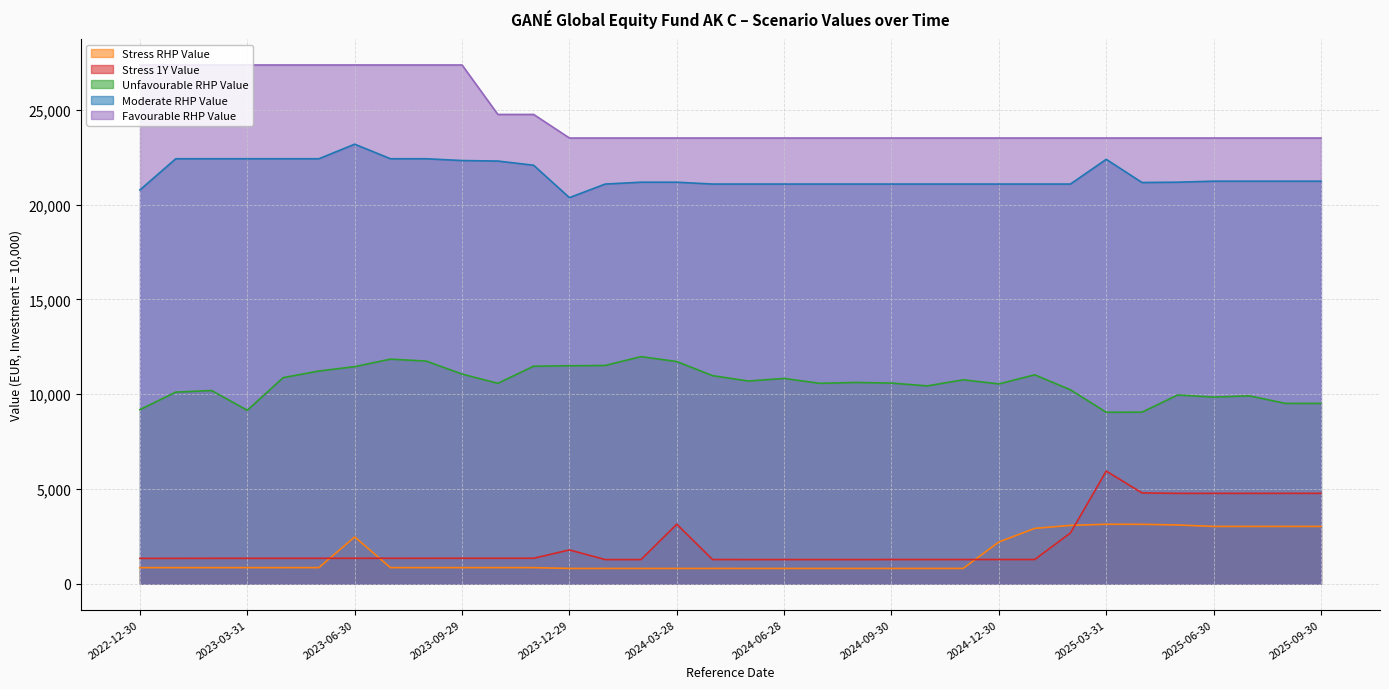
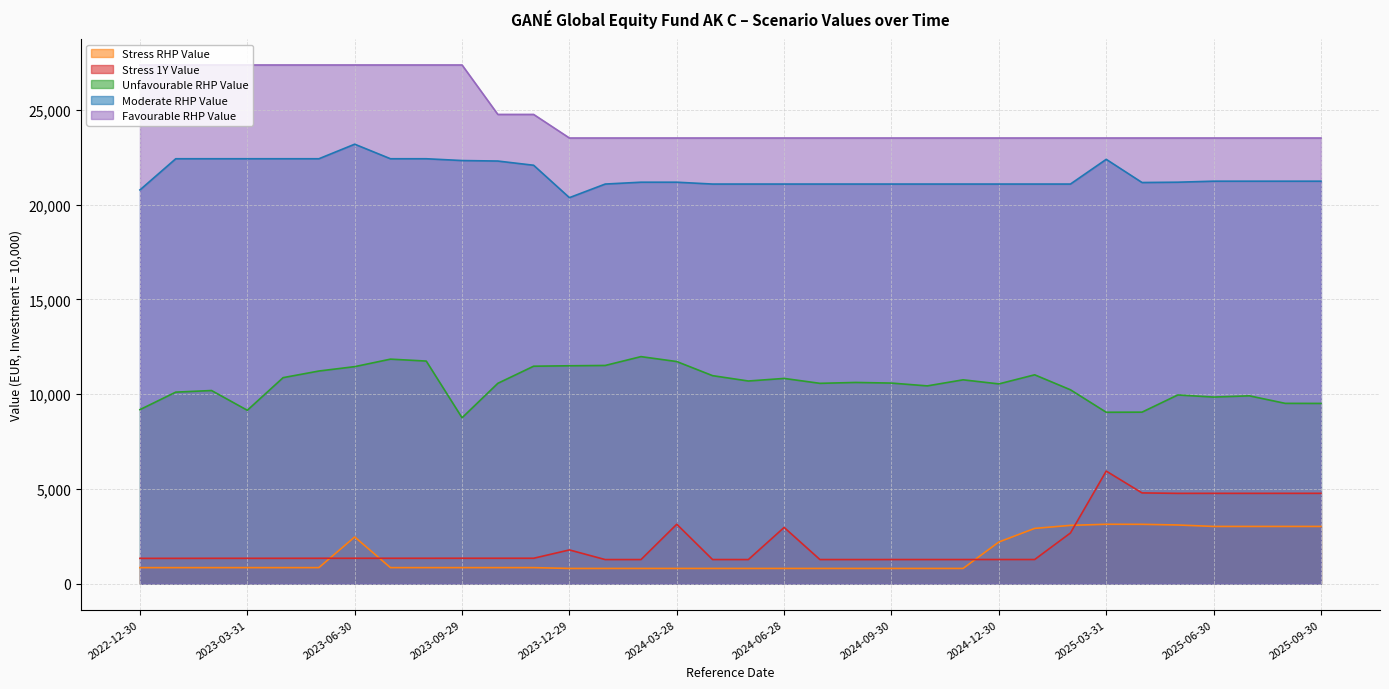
Unfavourable RHP Value, 2023-09-29: 11,100 -> 8,800
Stress 1Y Value, 2024-06-28: 1,300 -> 3,000
